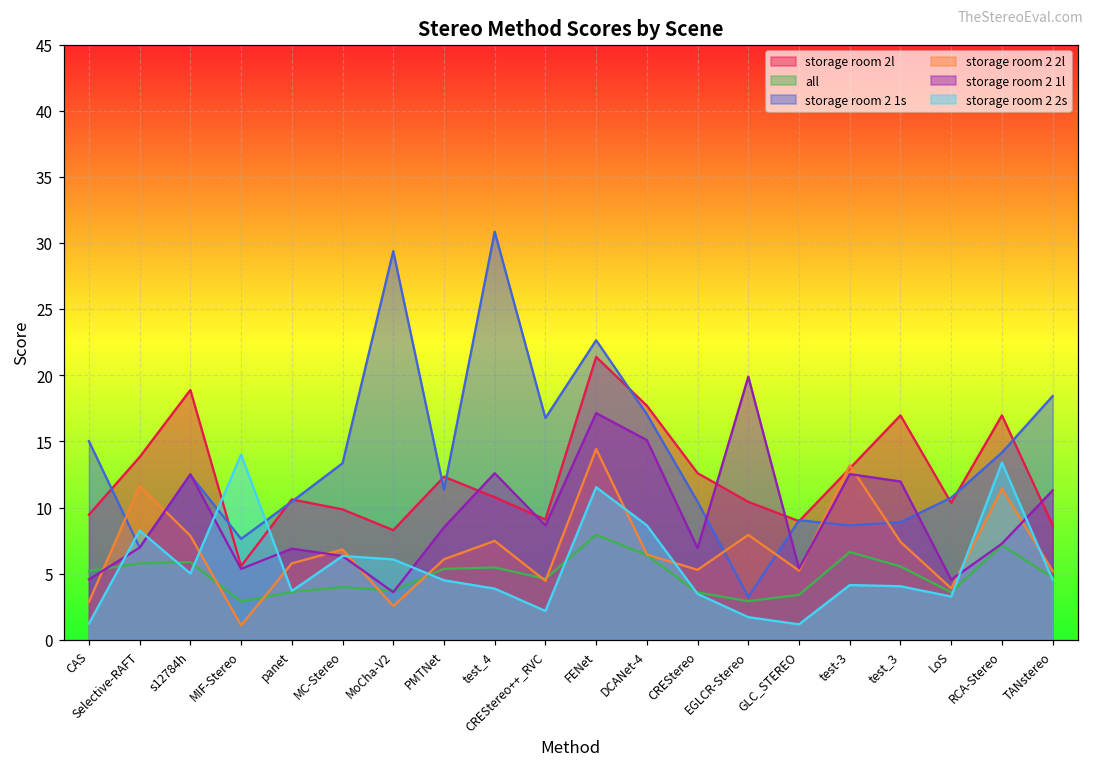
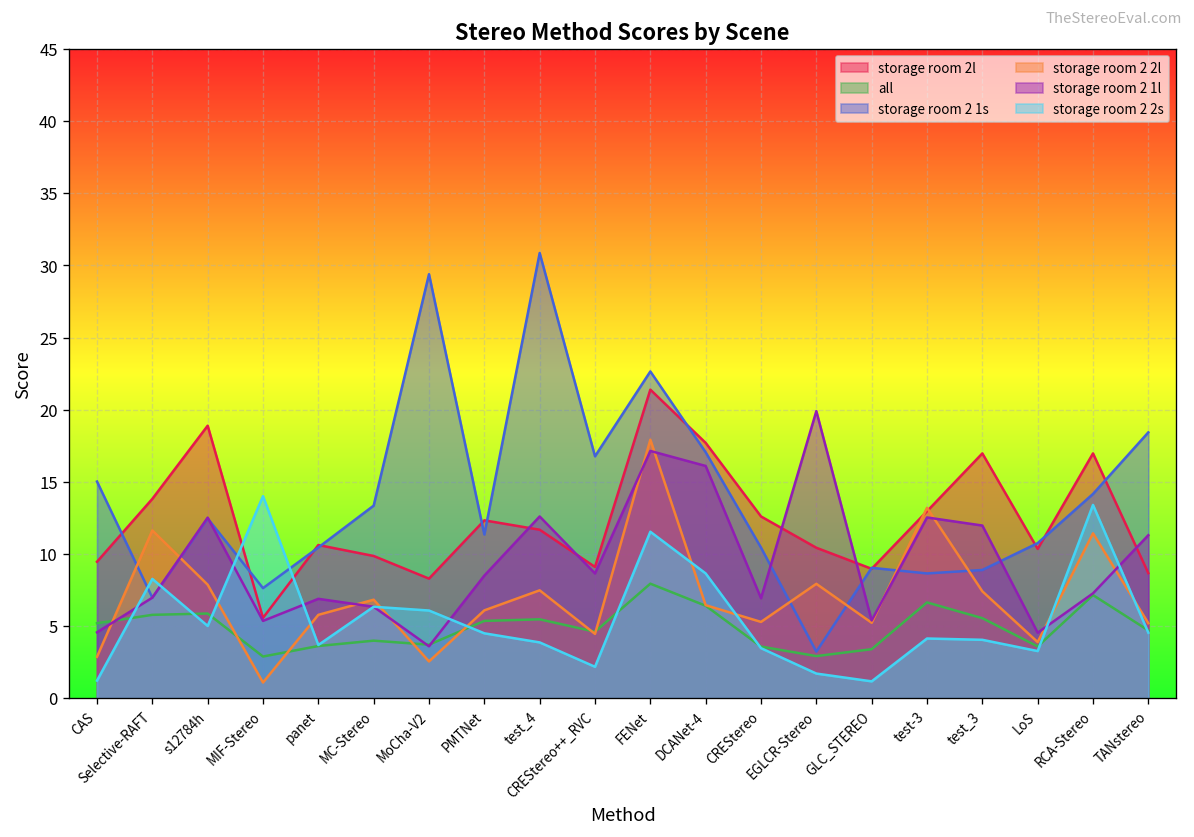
storage room 2l, test_4: 10.8 -> 11.7
storage room 2 2l, FENet: 14.4 -> 17.9
storage room 2 1l, DCANet-4: 15.1 -> 16.1
